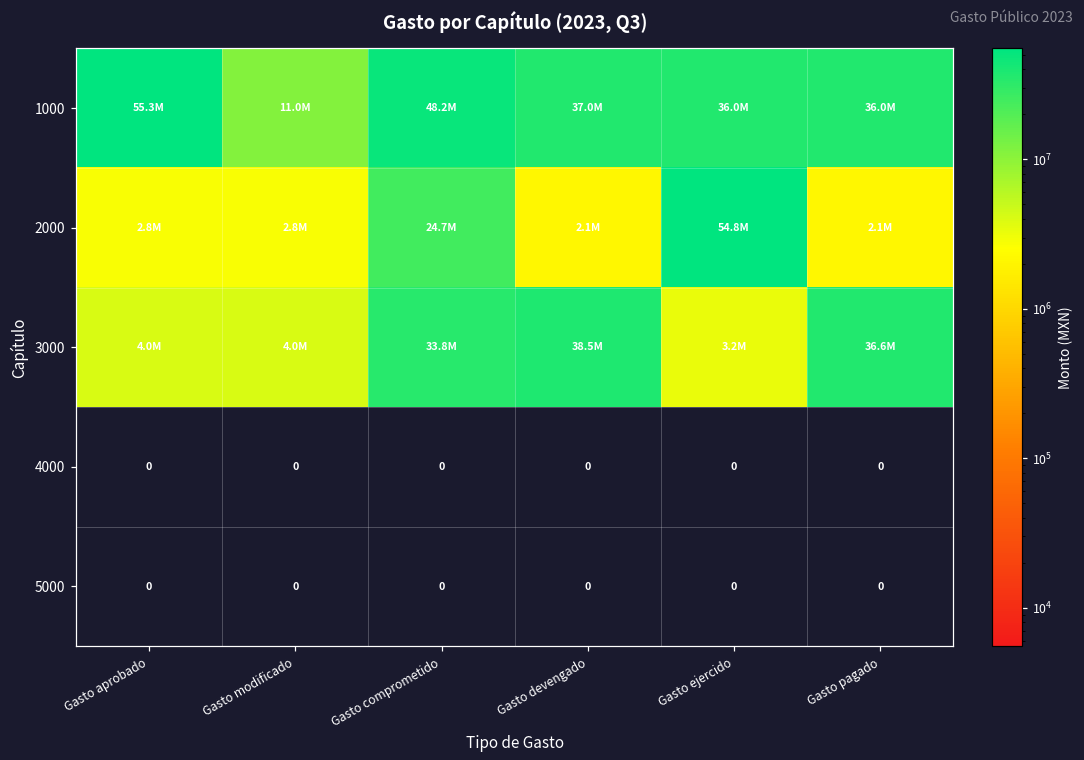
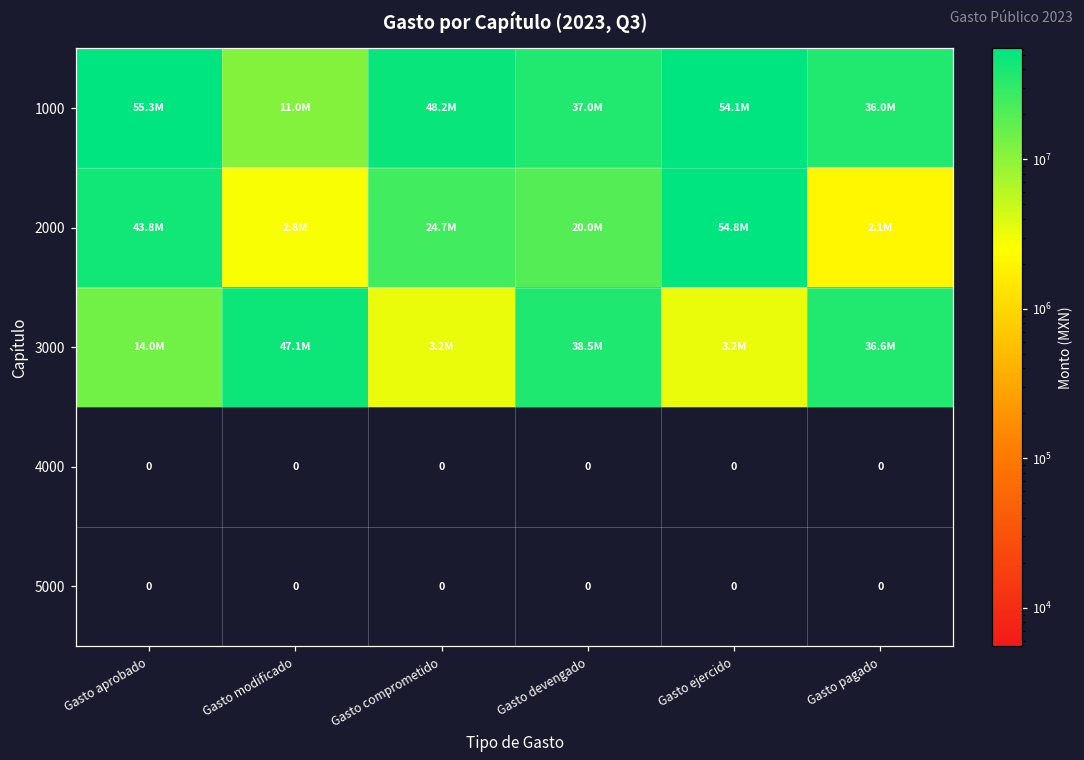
1000, Gasto ejercido: 36.0M -> 54.1M
2000, Gasto aprobado: 2.8M -> 43.8M
2000, Gasto devengado: 2.1M -> 20.0M
3000, Gasto aprobado: 4.0M -> 14.0M
3000, Gasto modificado: 4.0M -> 47.1M
3000, Gasto comprometido: 33.8M -> 3.2M
